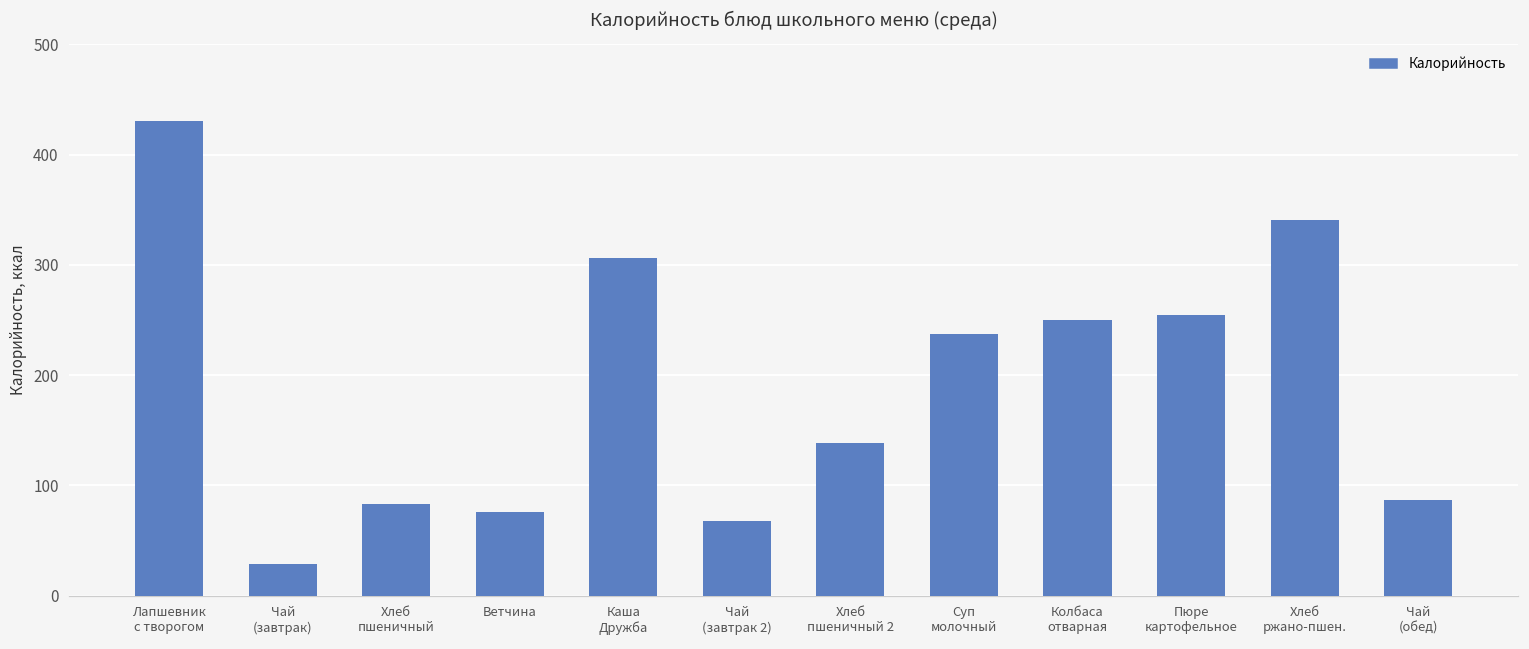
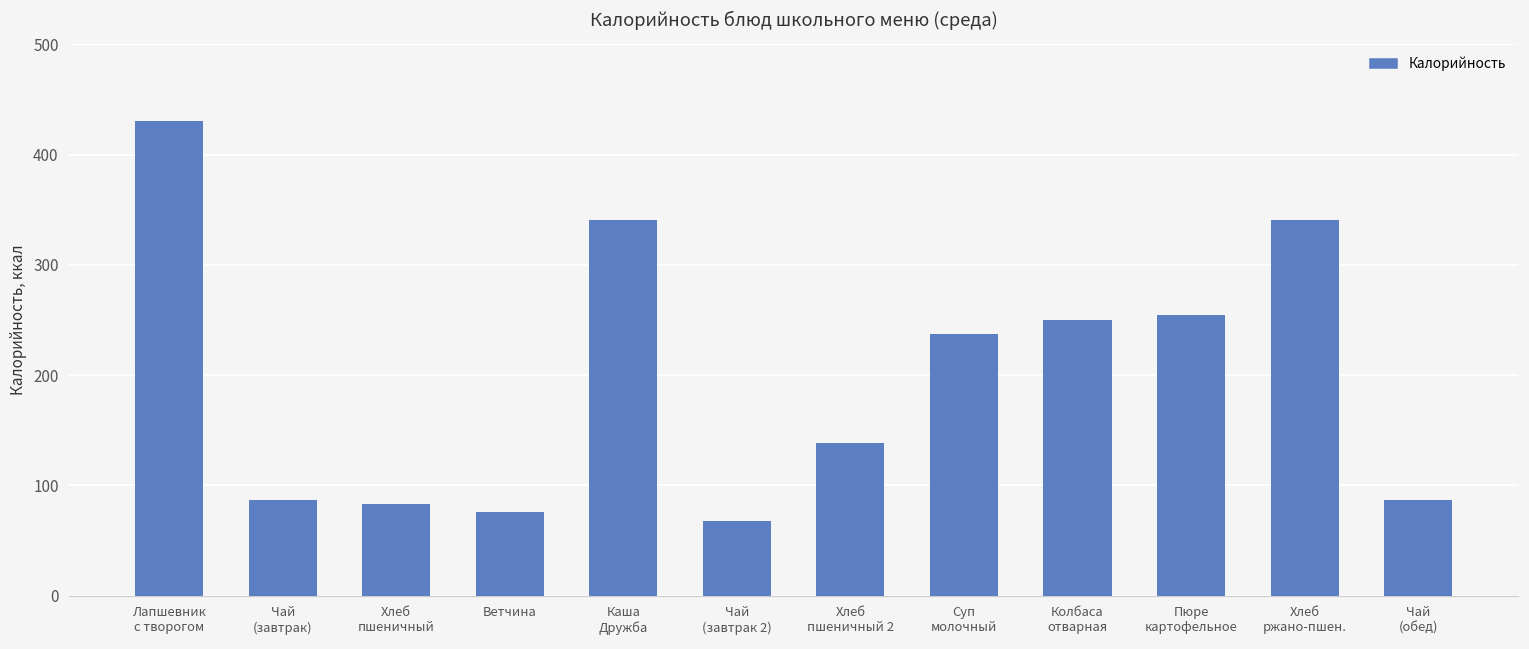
Чай (завтрак): 29 -> 87
Каша Дружба: 306 -> 341
